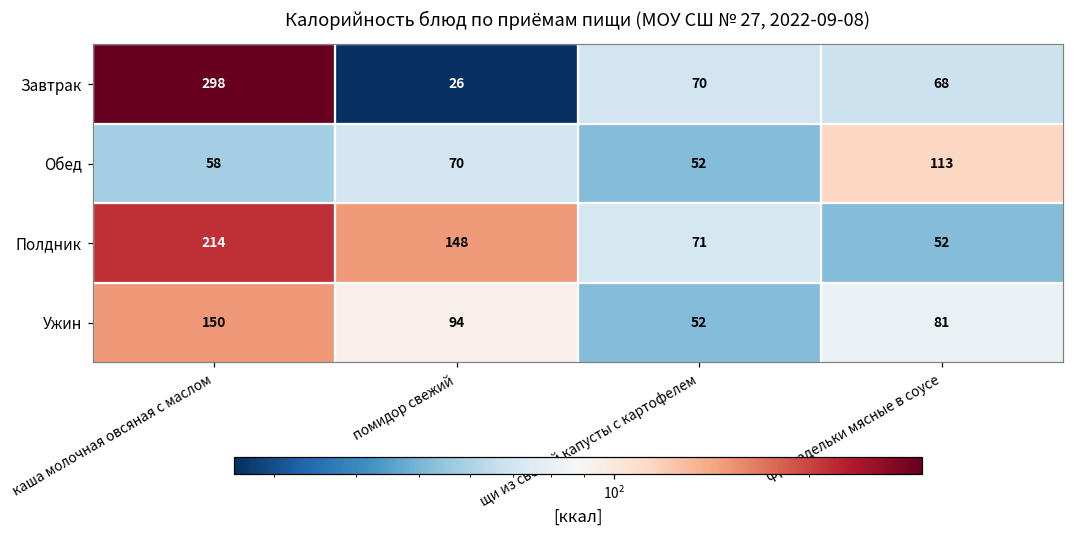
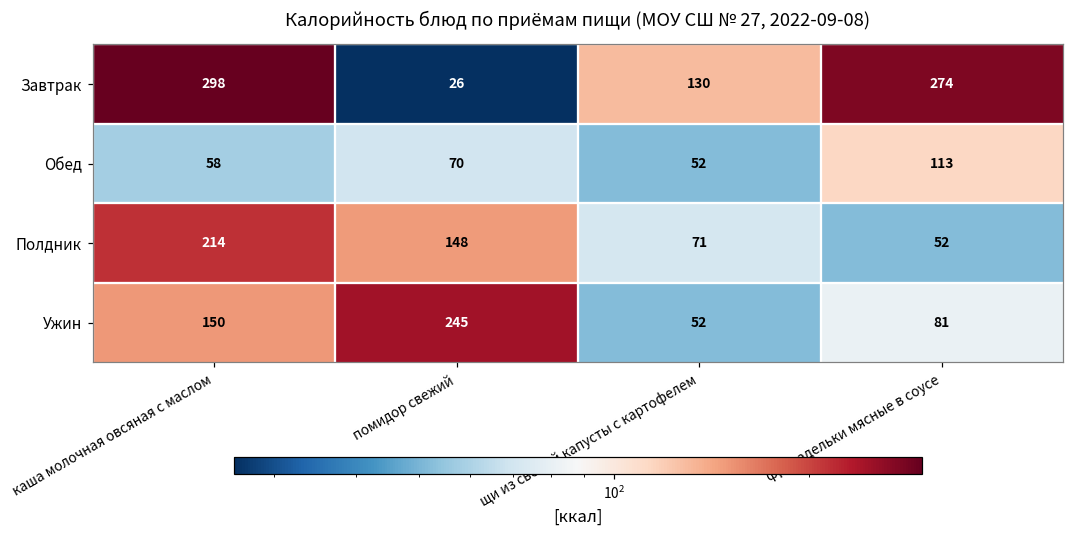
Завтрак, щи из свежей капусты с картофелем: 70 -> 130
Завтрак, фрикадельки мясные в соусе: 68 -> 274
Ужин, помидор свежий: 94 -> 245
